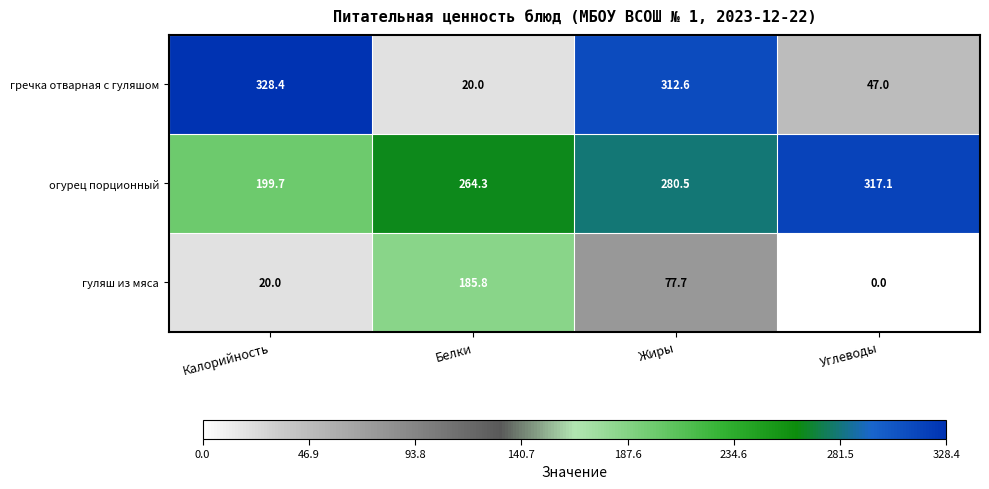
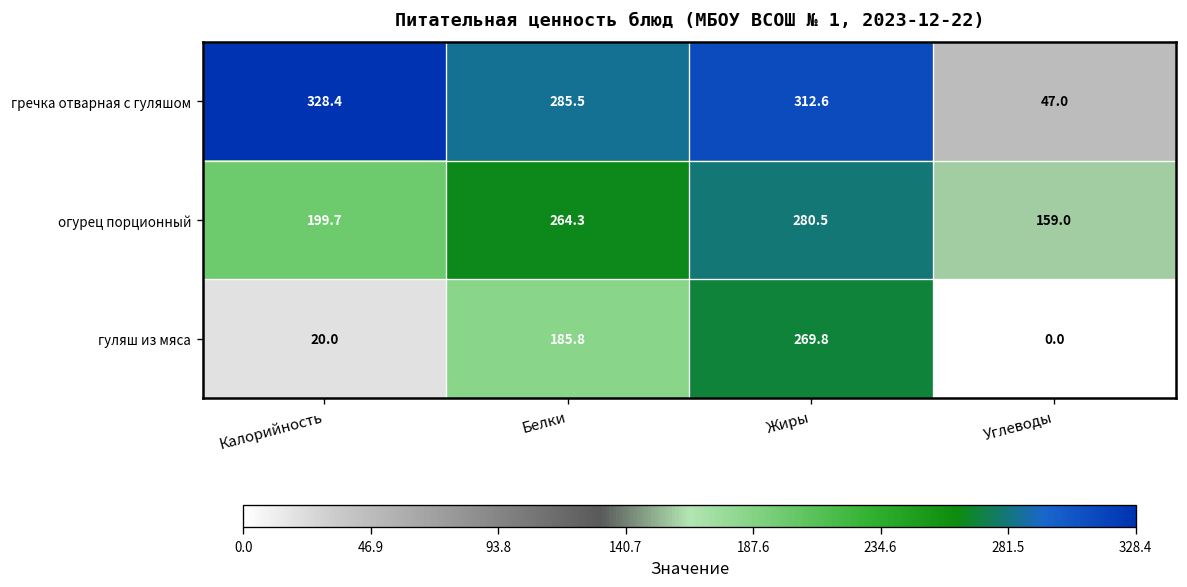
гречка отварная с гуляшом, Белки: 20.0 -> 285.5
огурец порционный, Углеводы: 317.1 -> 159.0
гуляш из мяса, Жиры: 77.7 -> 269.8
